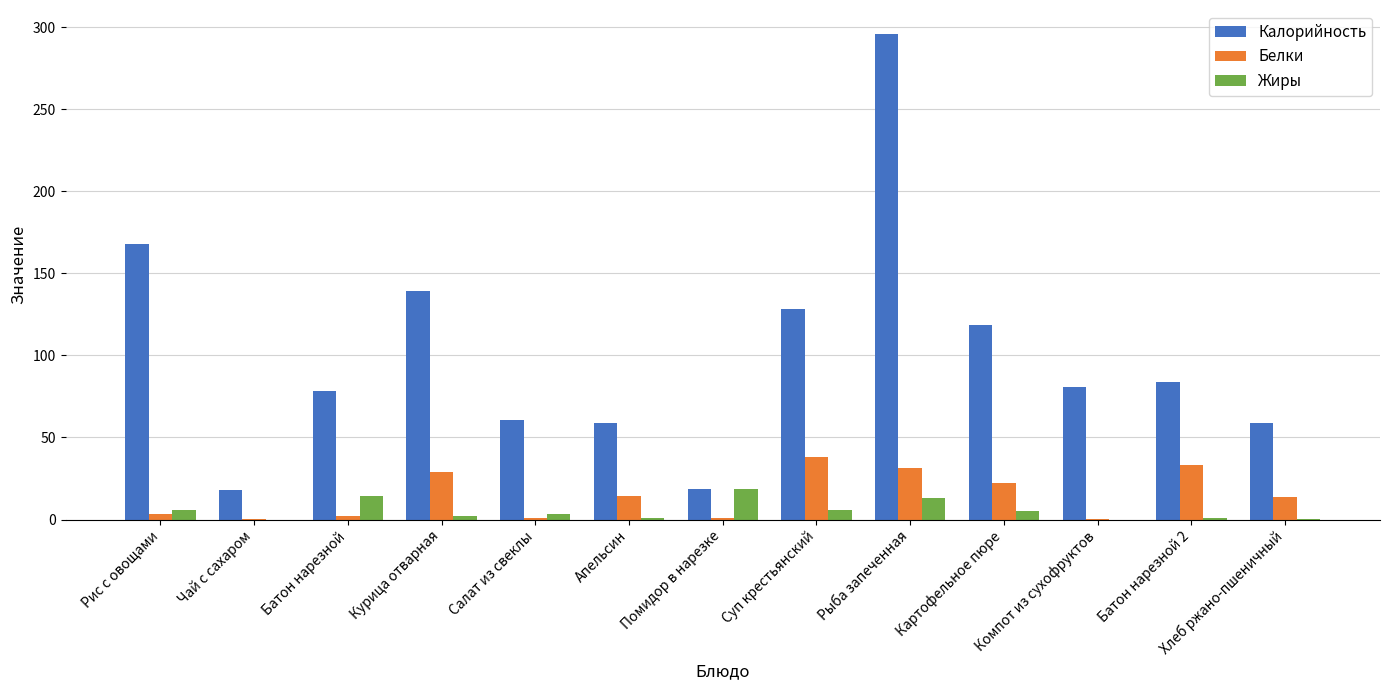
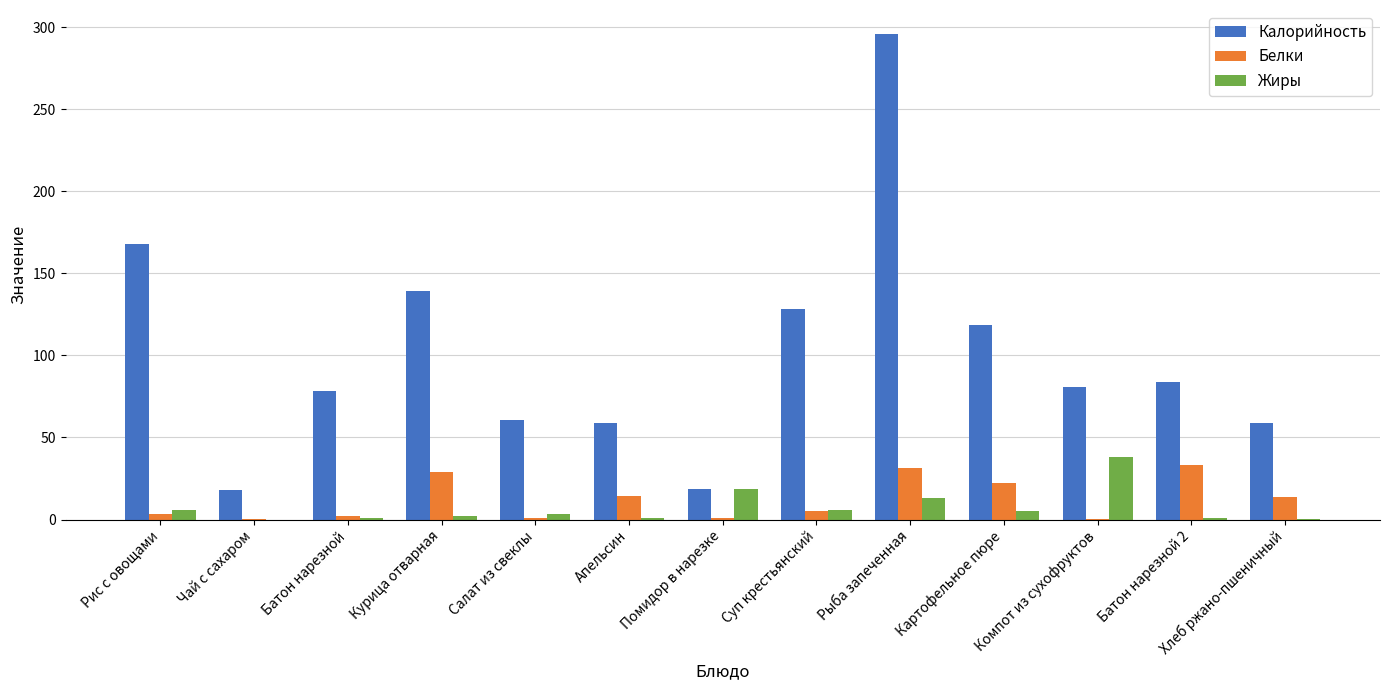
Жиры, Батон нарезной: 14 -> 1
Белки, Суп крестьянский: 38 -> 5
Жиры, Компот из сухофруктов: 0 -> 38
